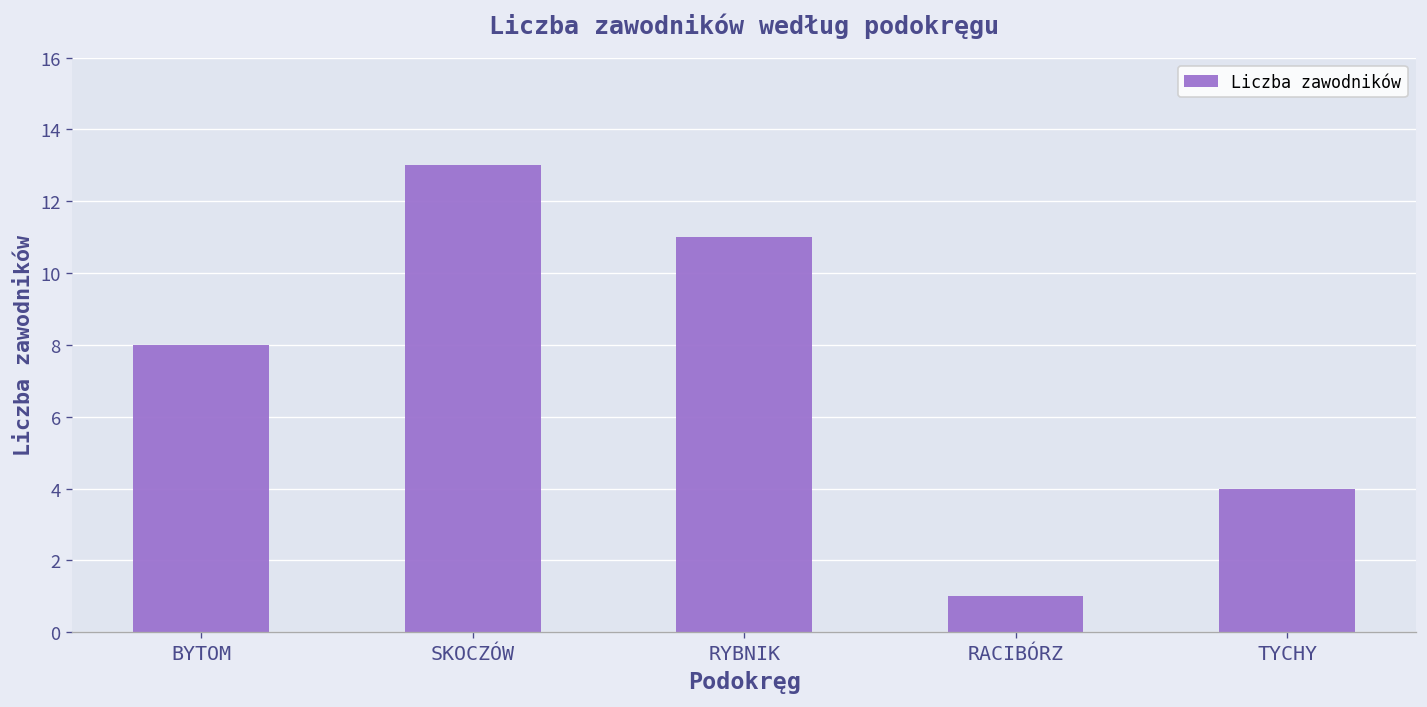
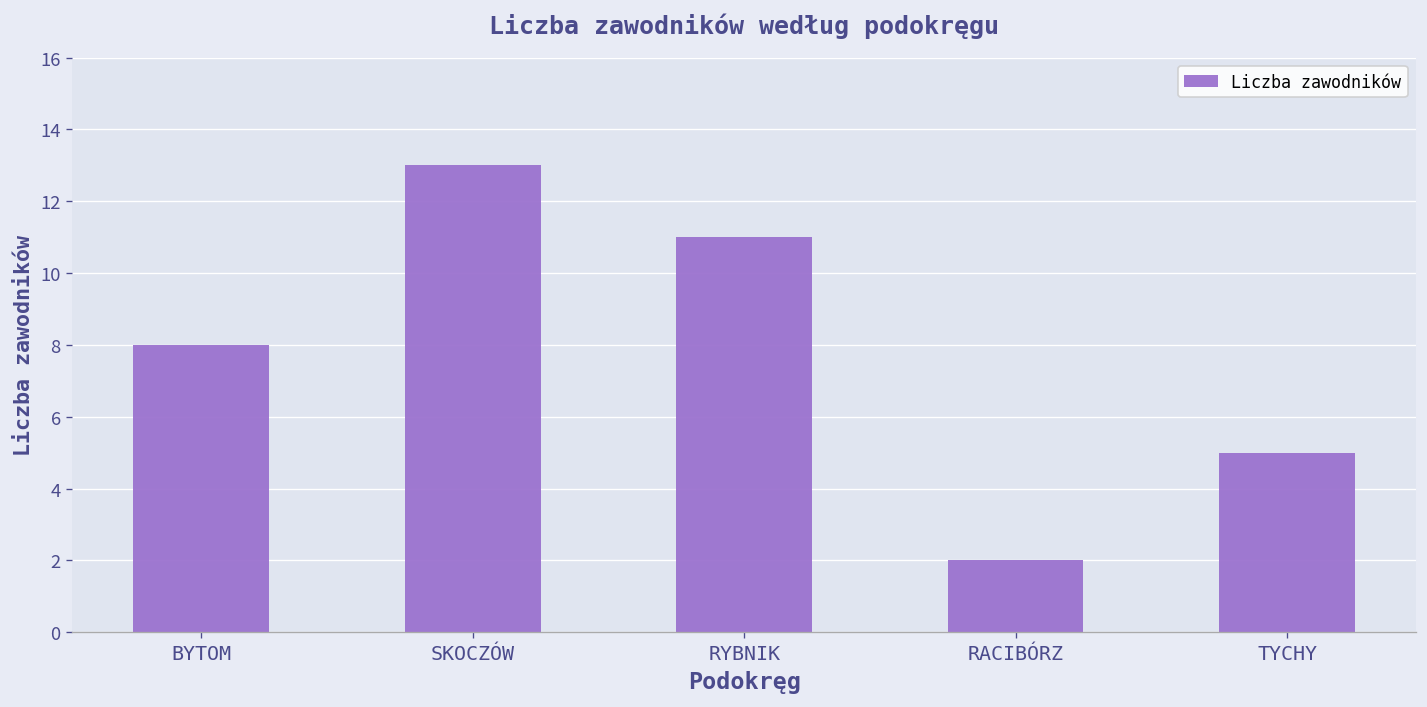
RACIBÓRZ: 1 -> 2
TYCHY: 4 -> 5
